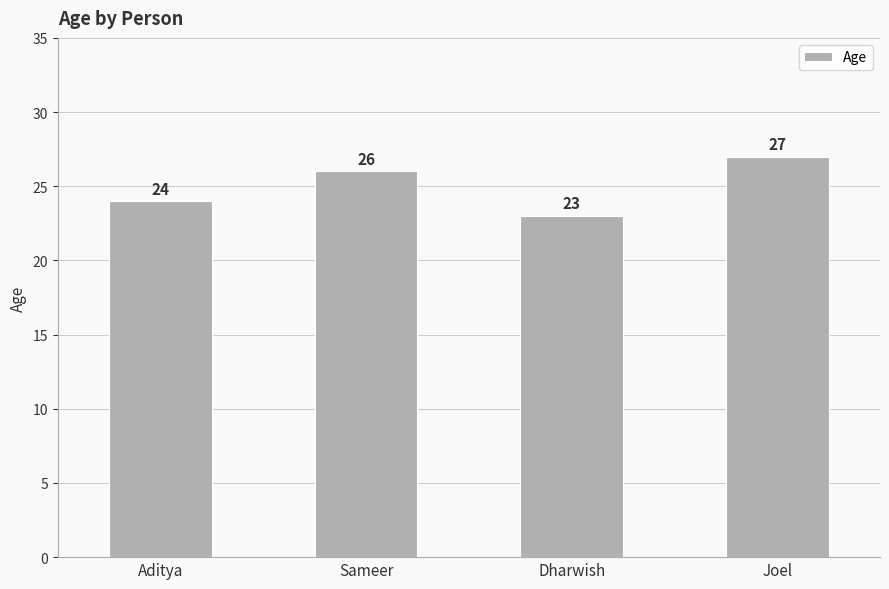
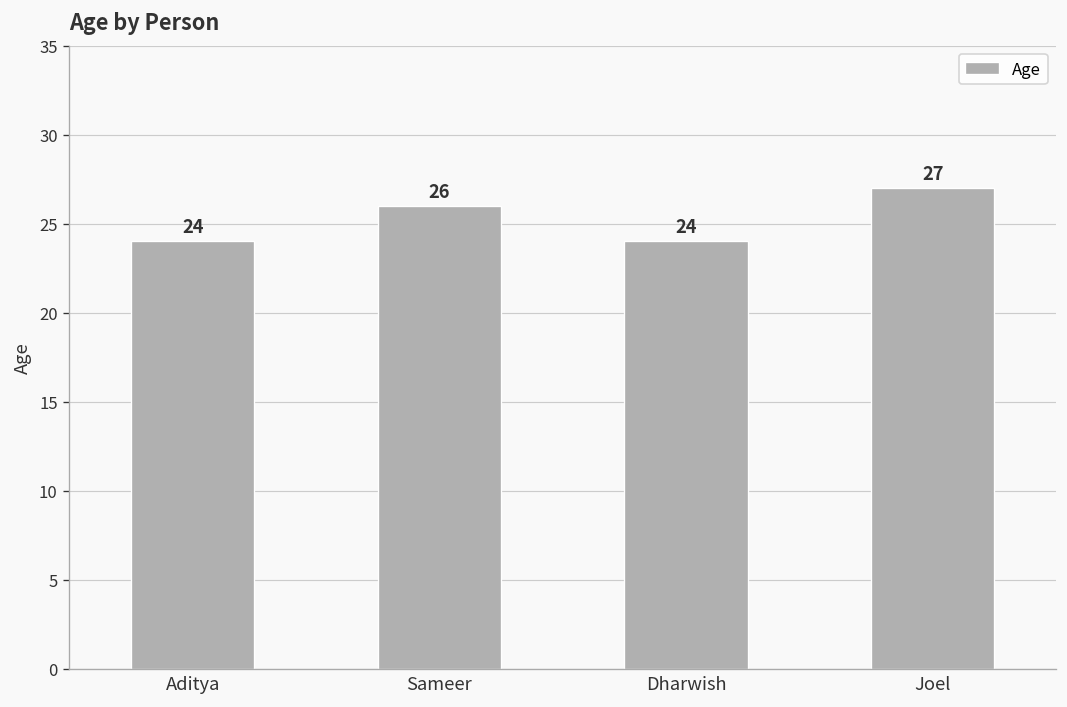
Dharwish: 23 -> 24
